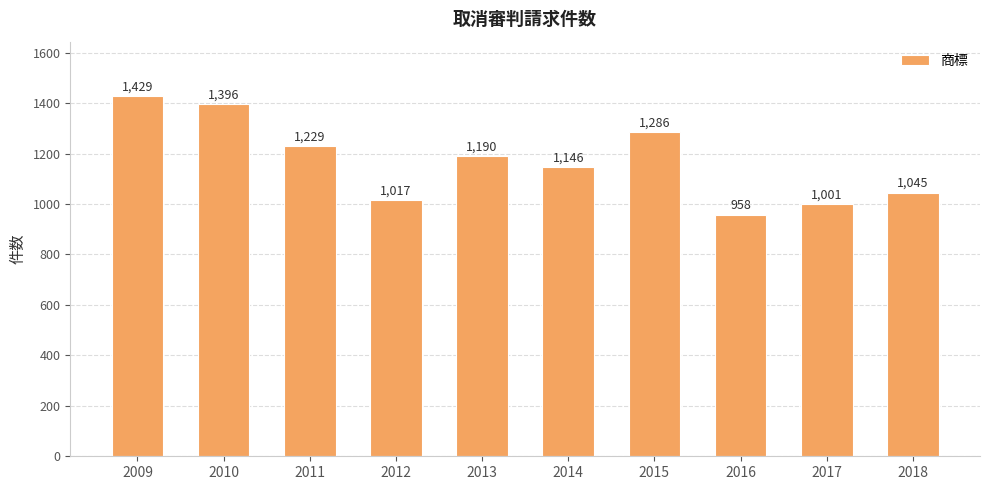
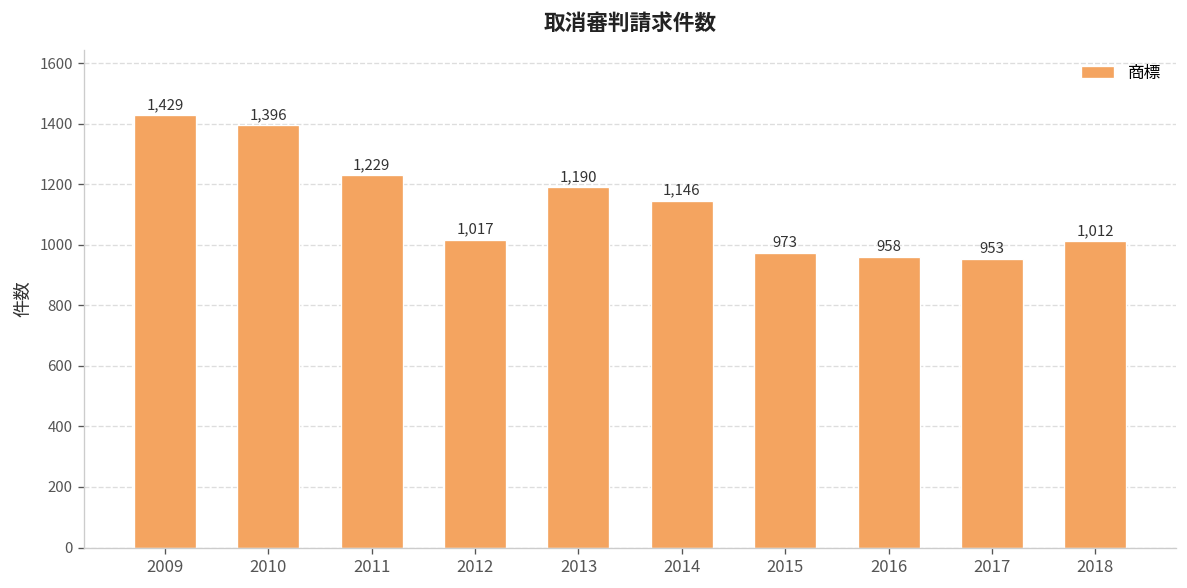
2015: 1,286 -> 973
2017: 1,001 -> 953
2018: 1,045 -> 1,012
